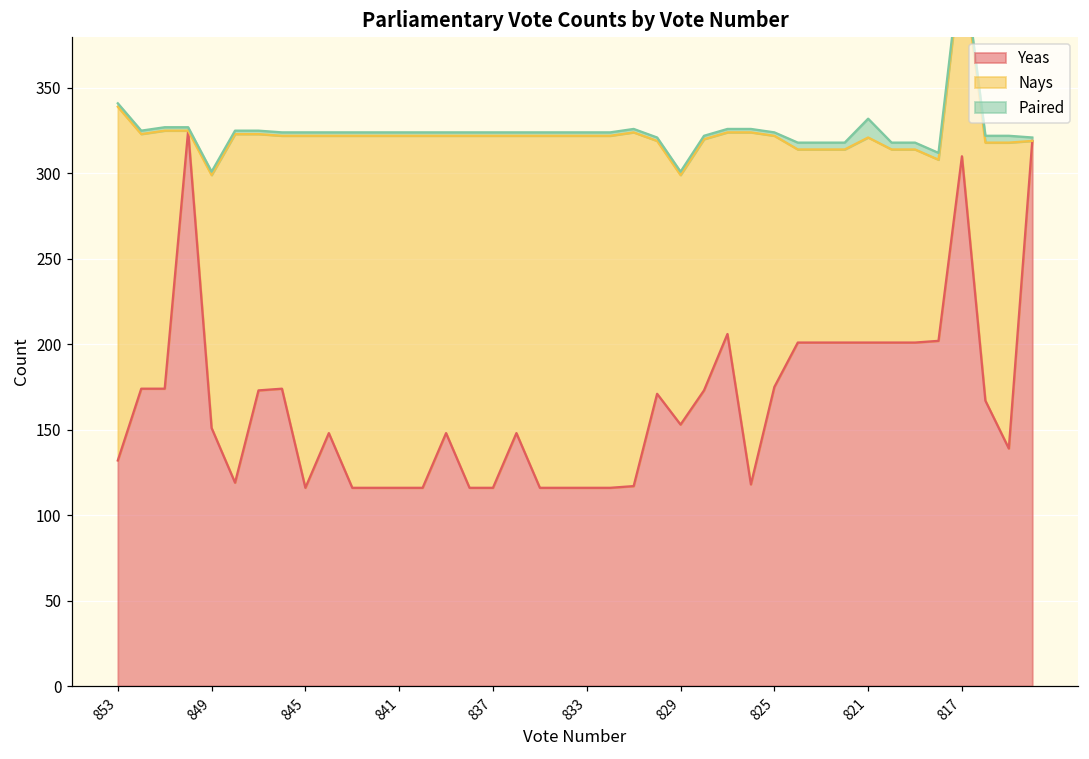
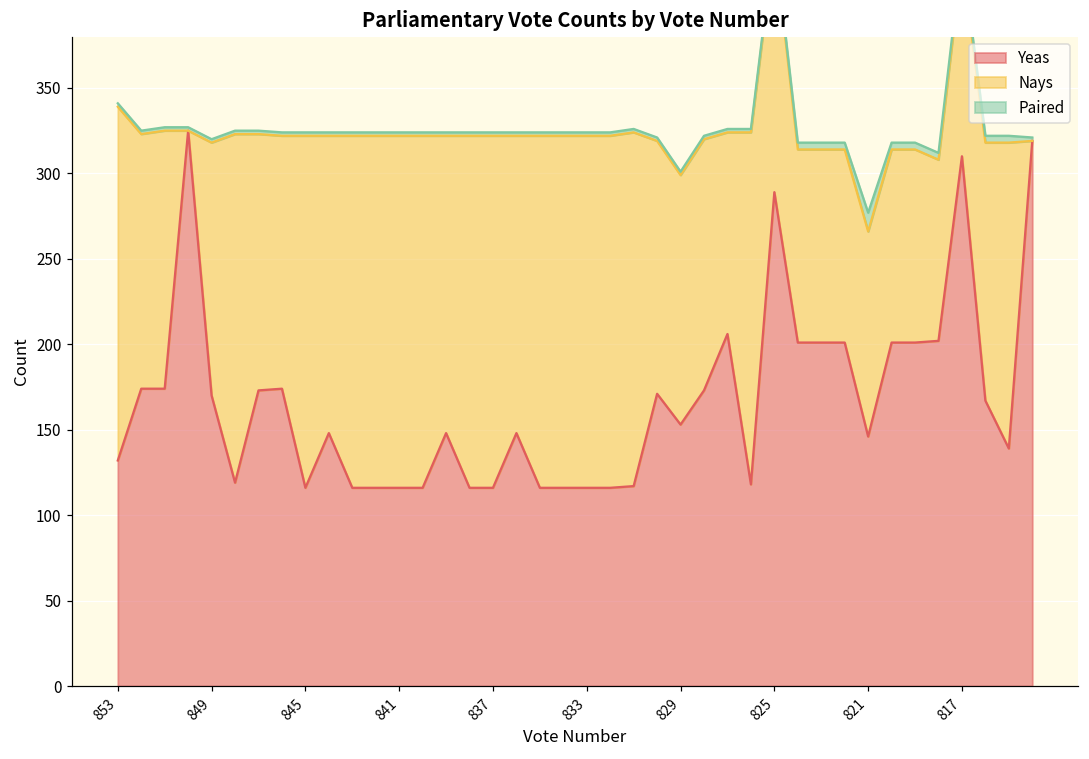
Yeas, 849: 151 -> 170
Yeas, 825: 175 -> 289
Yeas, 821: 201 -> 146
